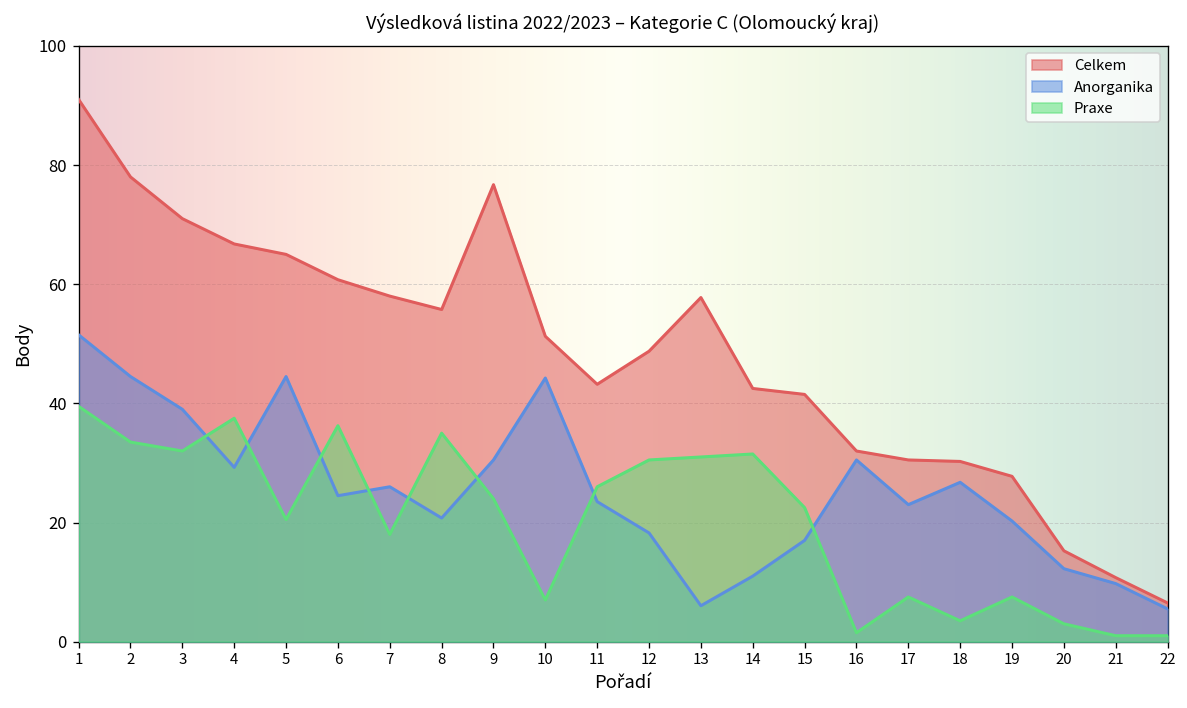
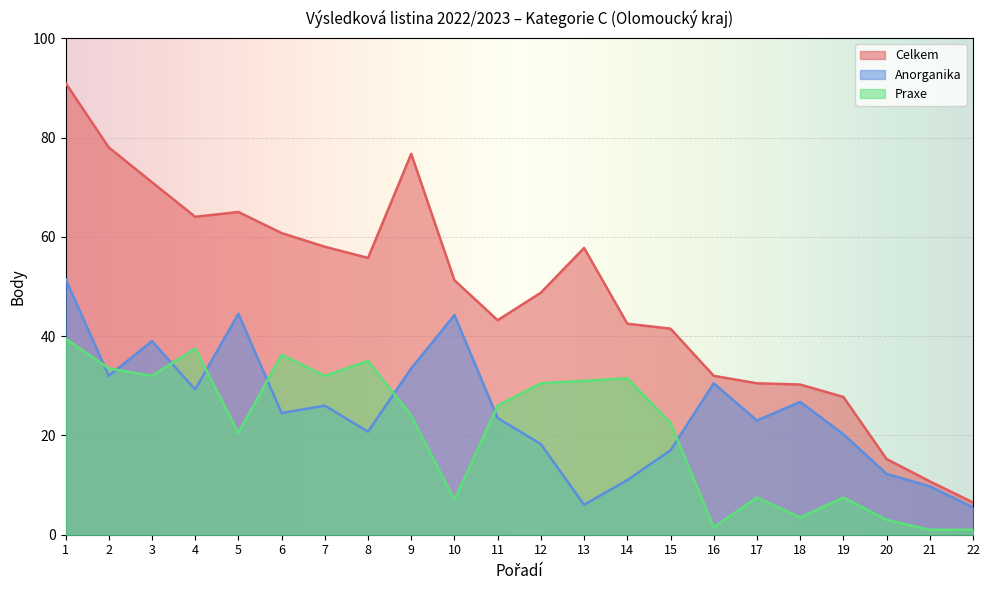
Anorganika, 2: 45 -> 32
Celkem, 4: 67 -> 64
Praxe, 7: 18 -> 32
Anorganika, 9: 31 -> 34
